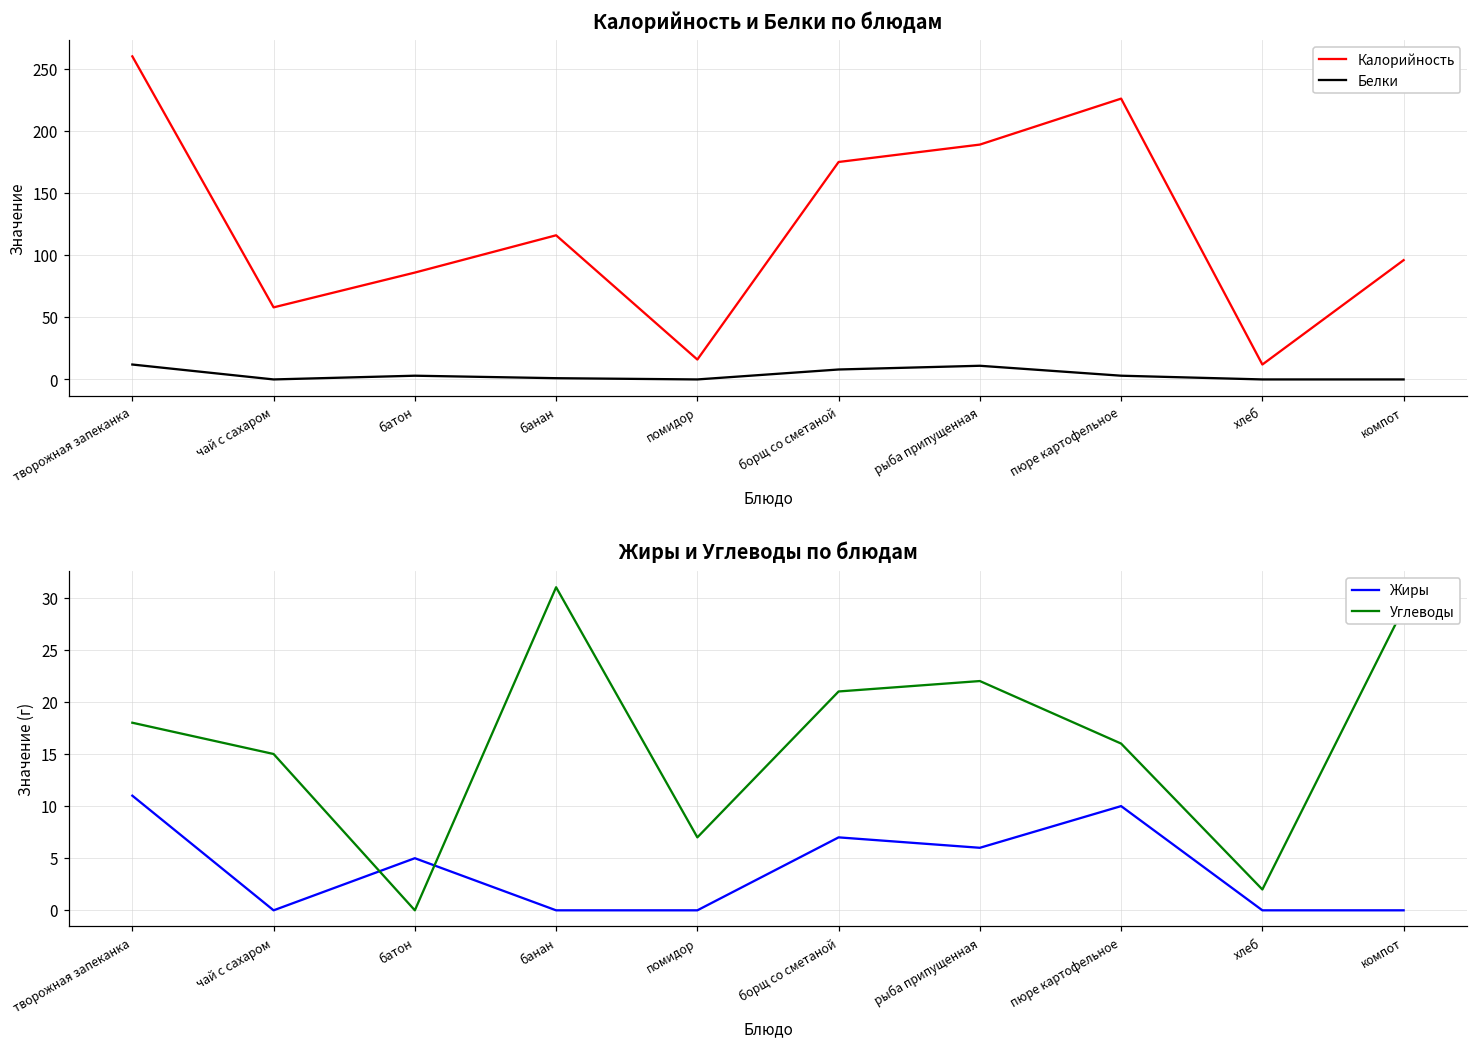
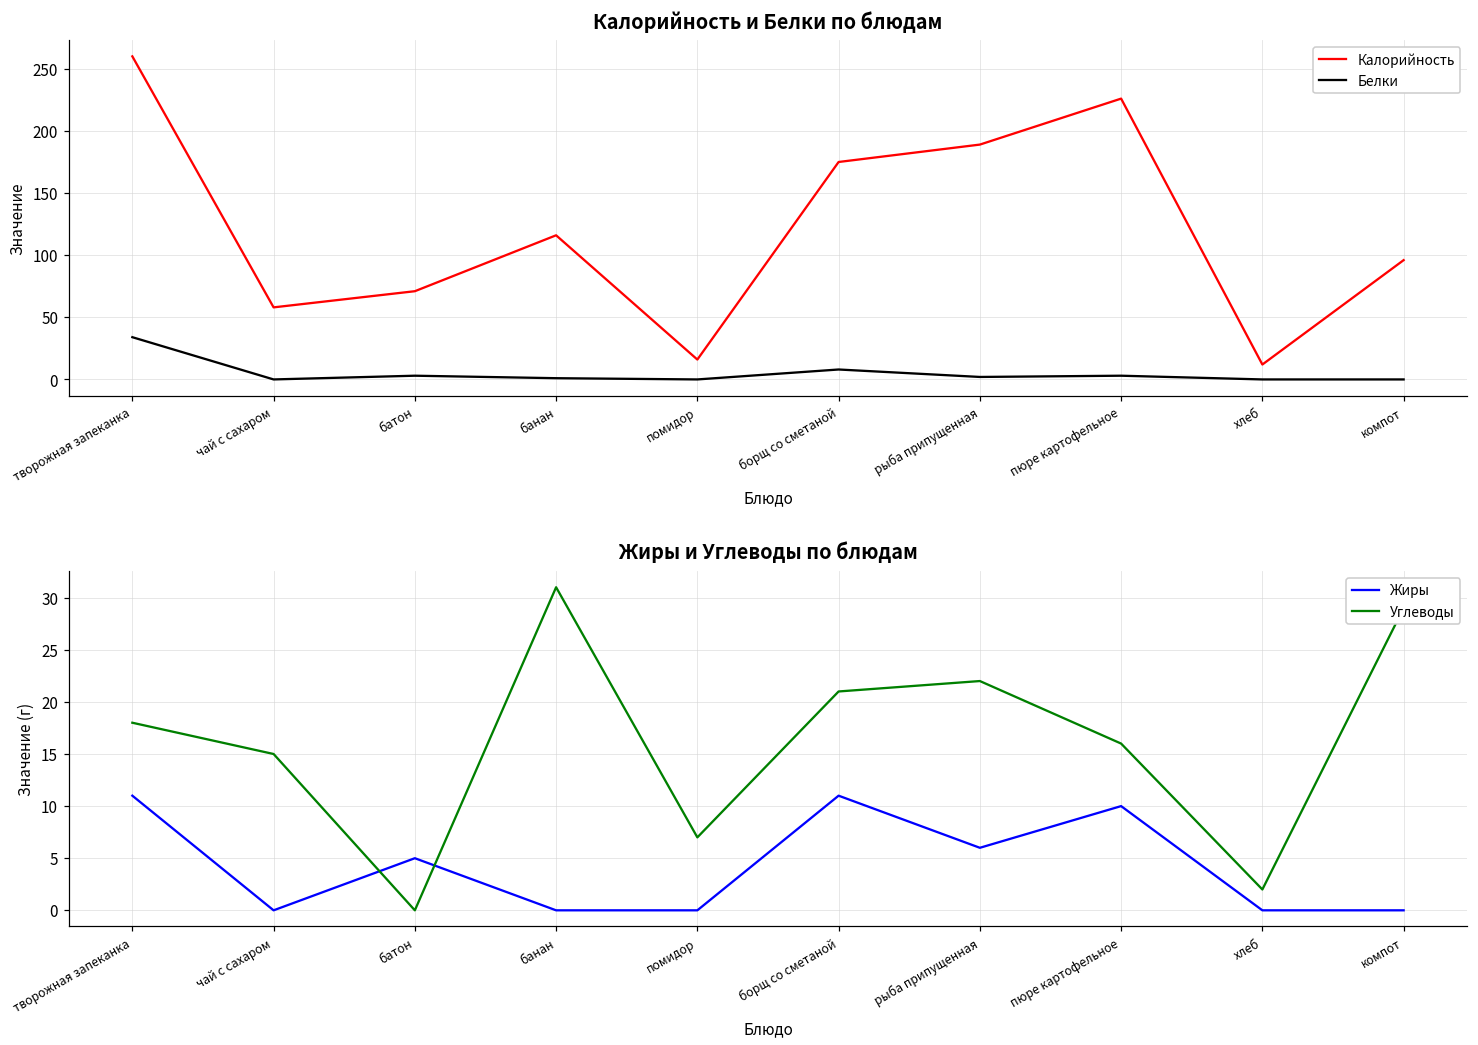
Калорийность и Белки по блюдам, Белки, творожная запеканка: 12 -> 34
Калорийность и Белки по блюдам, Калорийность, батон: 86 -> 71
Калорийность и Белки по блюдам, Белки, рыба припущенная: 11 -> 2
Жиры и Углеводы по блюдам, Жиры, борщ со сметаной: 7 -> 11
